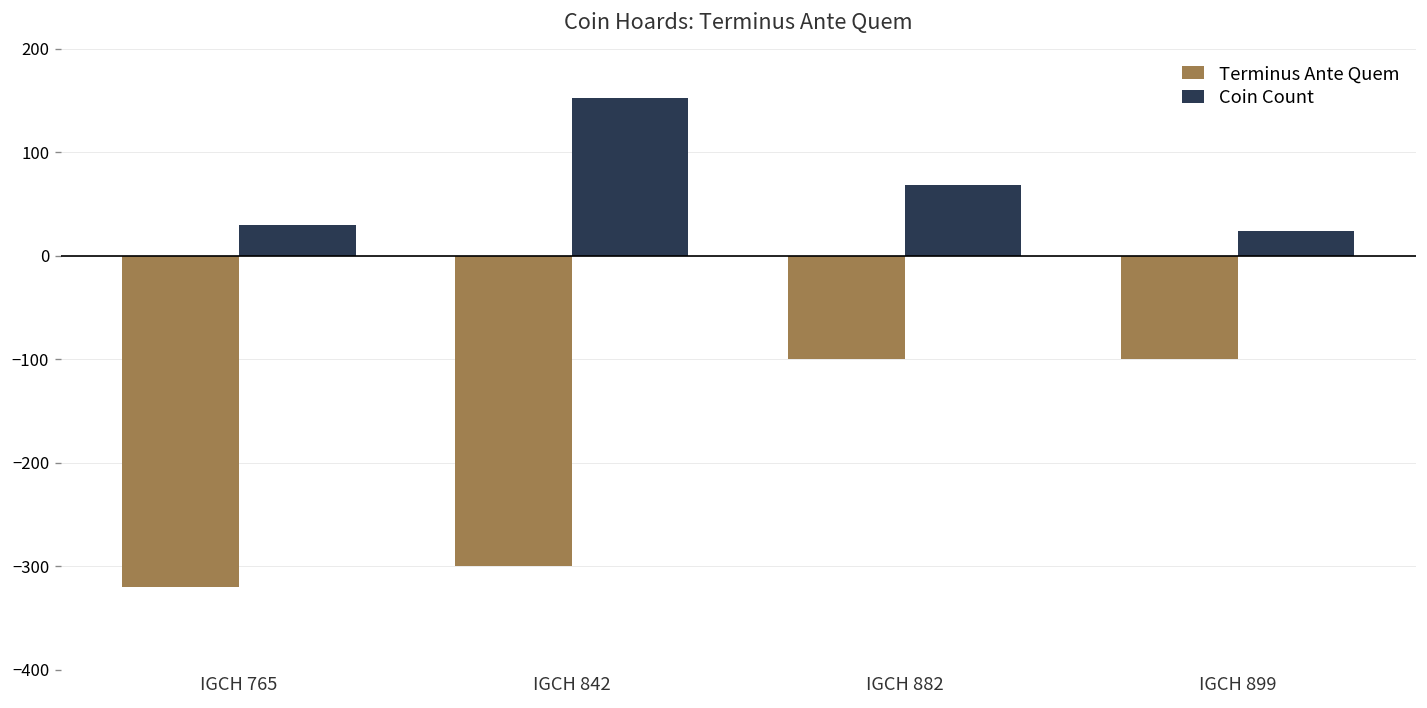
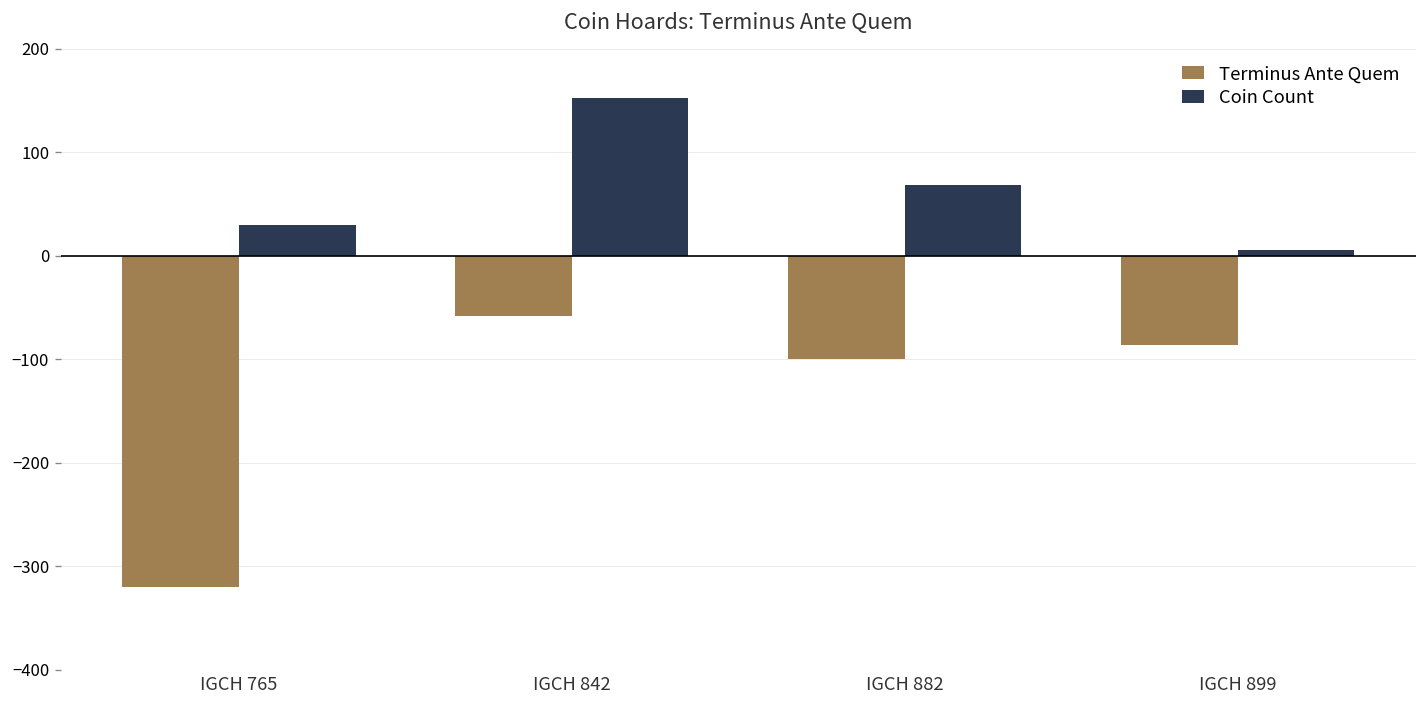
Terminus Ante Quem, IGCH 842: -300 -> -60
Terminus Ante Quem, IGCH 899: -100 -> -90
Coin Count, IGCH 899: 20 -> 10
